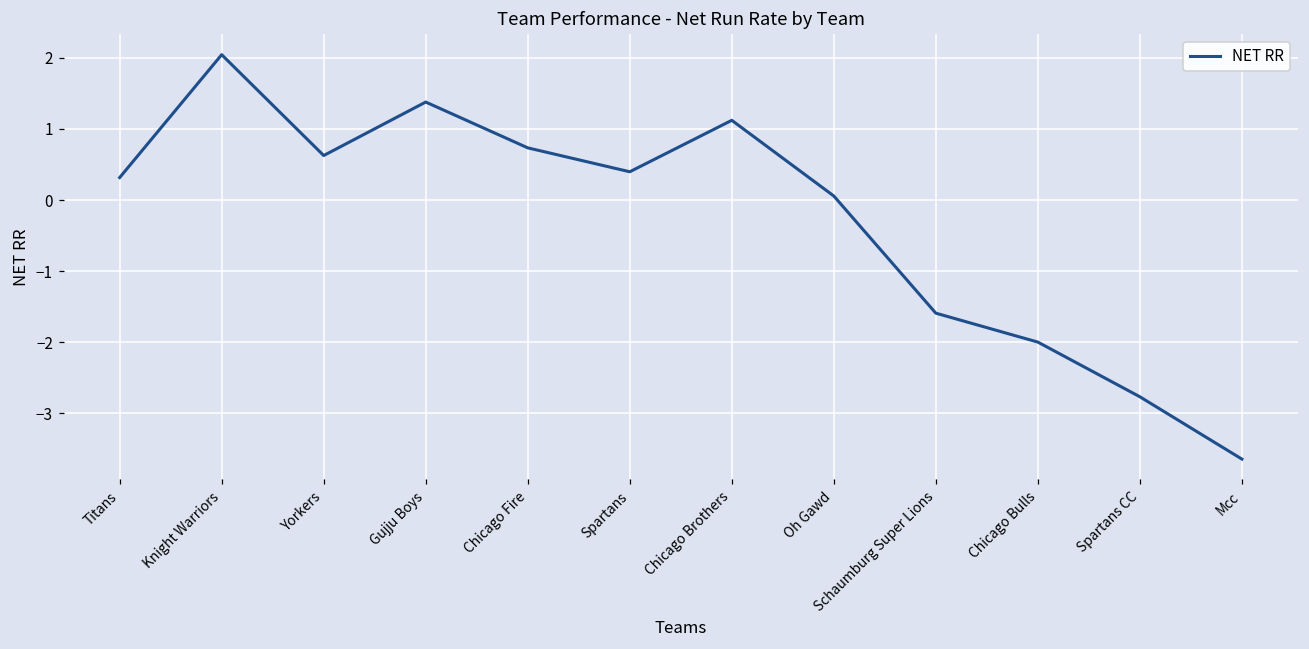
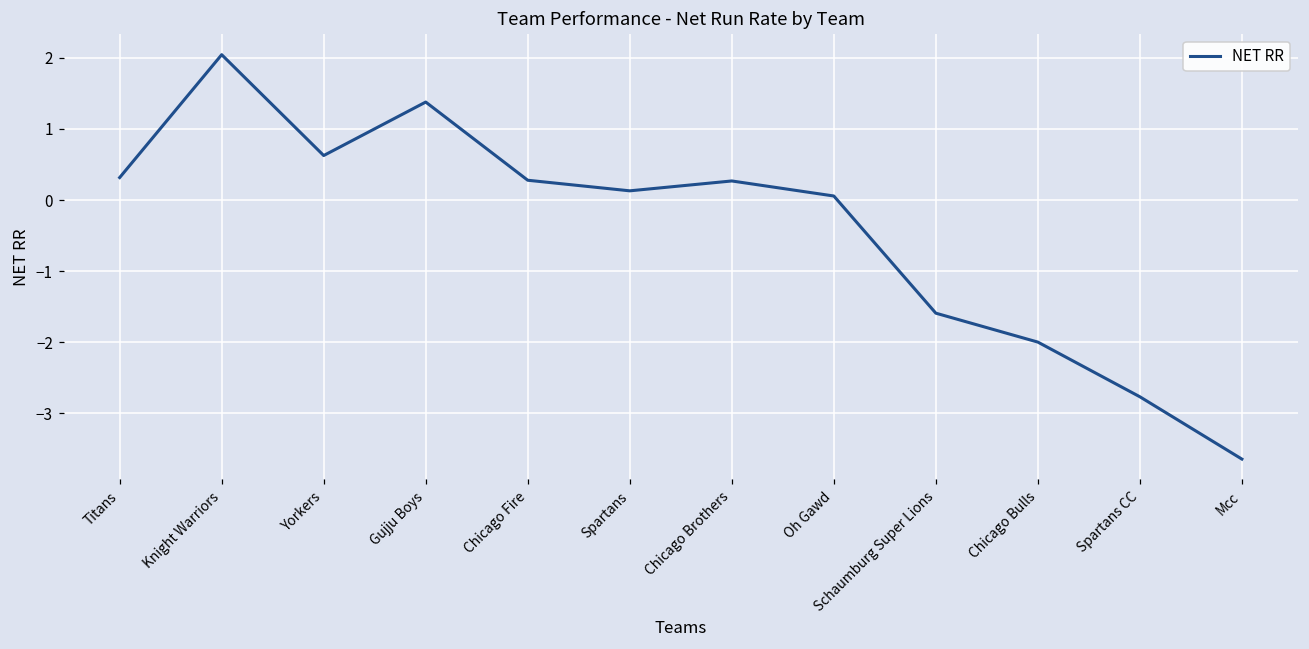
Chicago Fire: 0.7 -> 0.3
Spartans: 0.4 -> 0.1
Chicago Brothers: 1.1 -> 0.3
